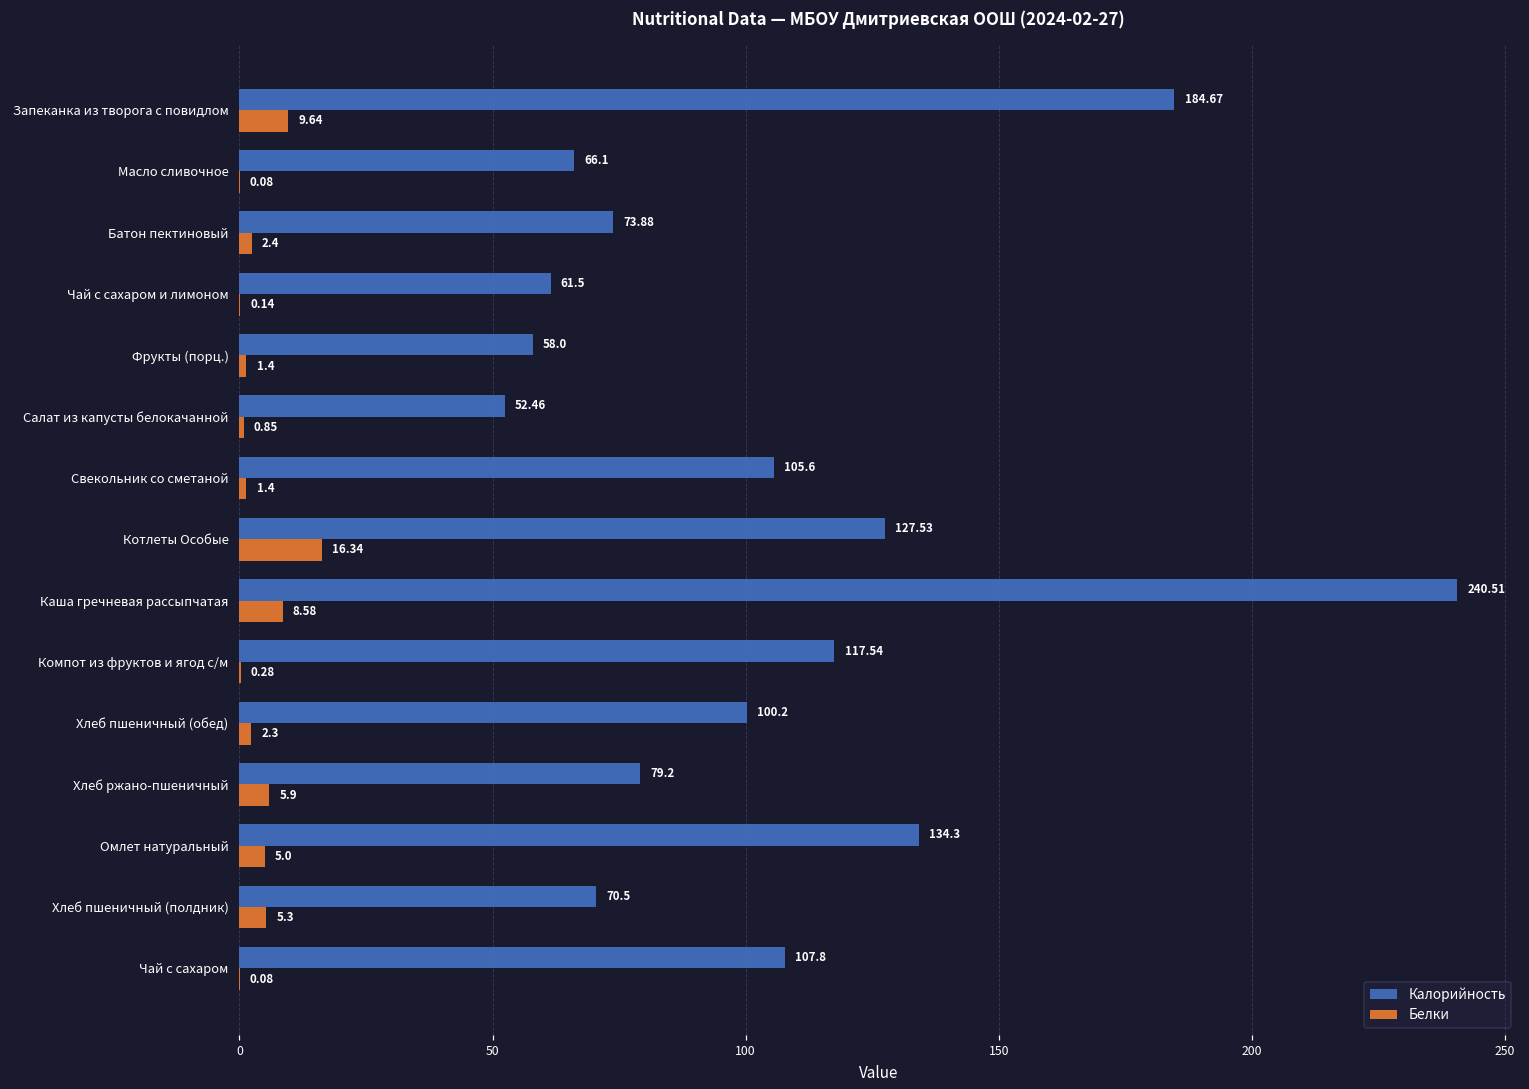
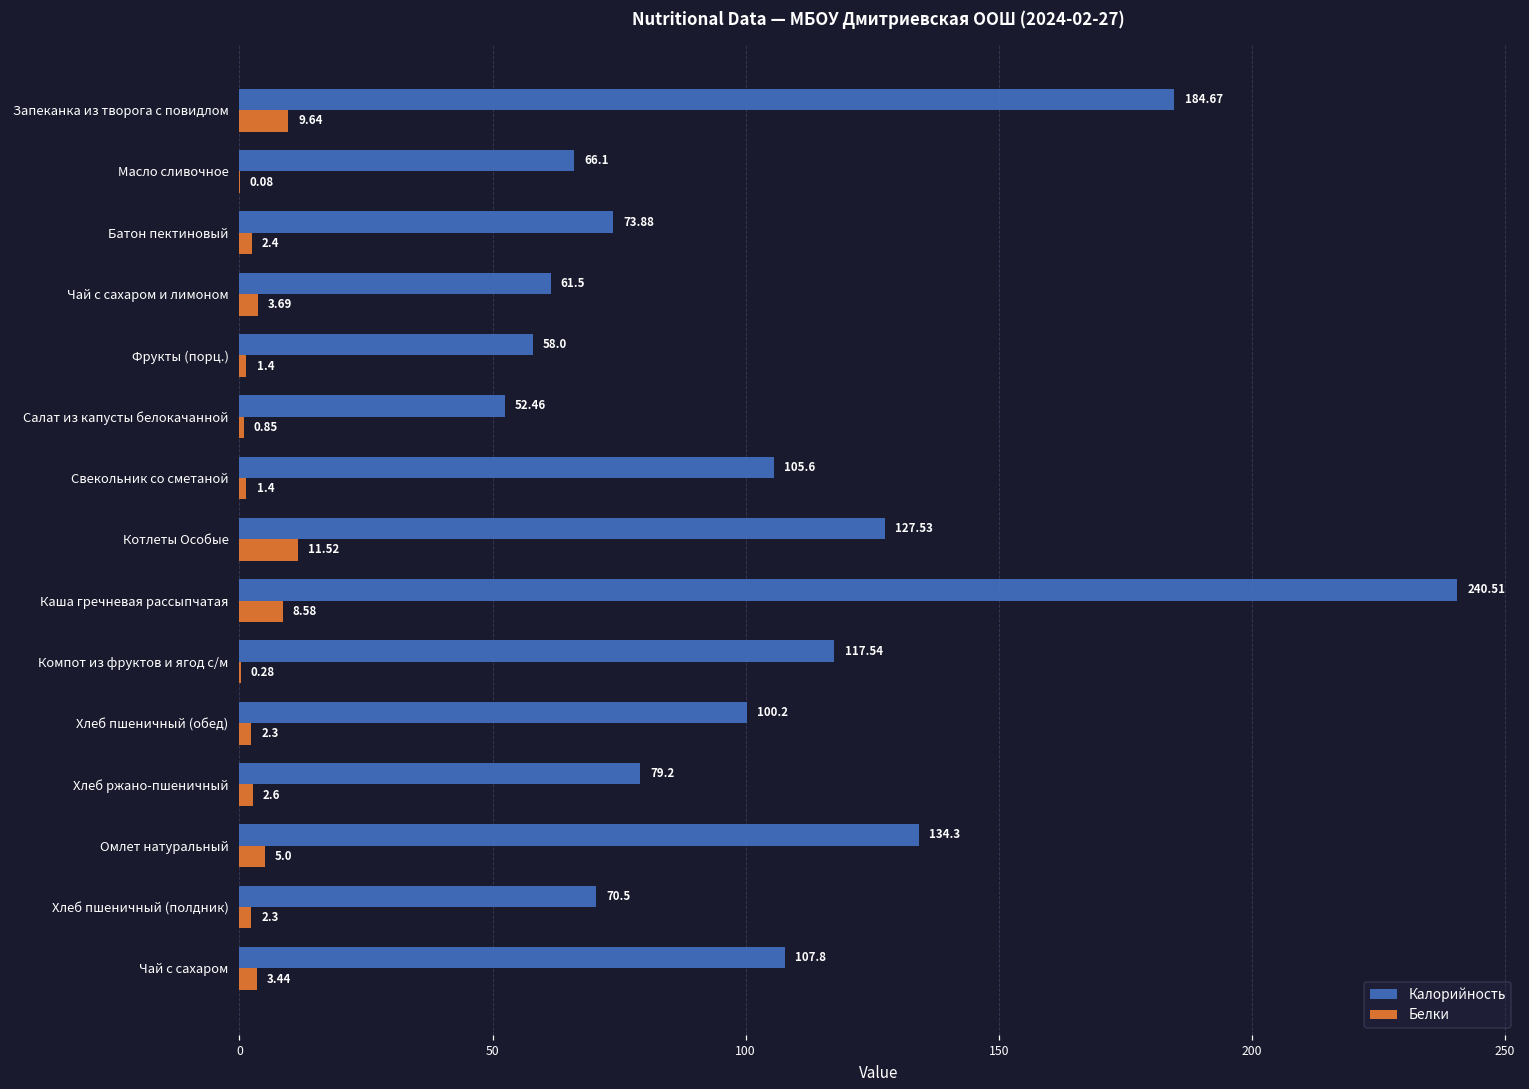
Белки, Чай с сахаром и лимоном: 0.14 -> 3.69
Белки, Котлеты Особые: 16.34 -> 11.52
Белки, Хлеб ржано-пшеничный: 5.9 -> 2.6
Белки, Хлеб пшеничный (полдник): 5.3 -> 2.3
Белки, Чай с сахаром: 0.08 -> 3.44
